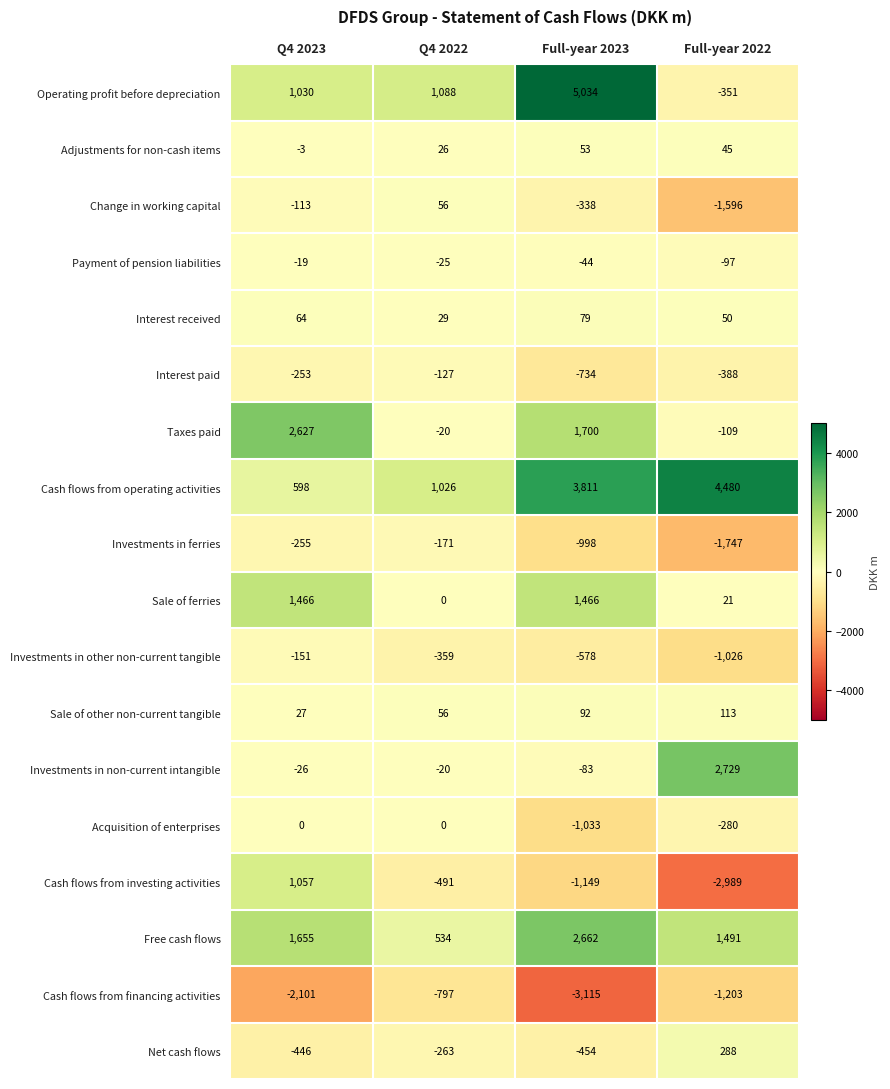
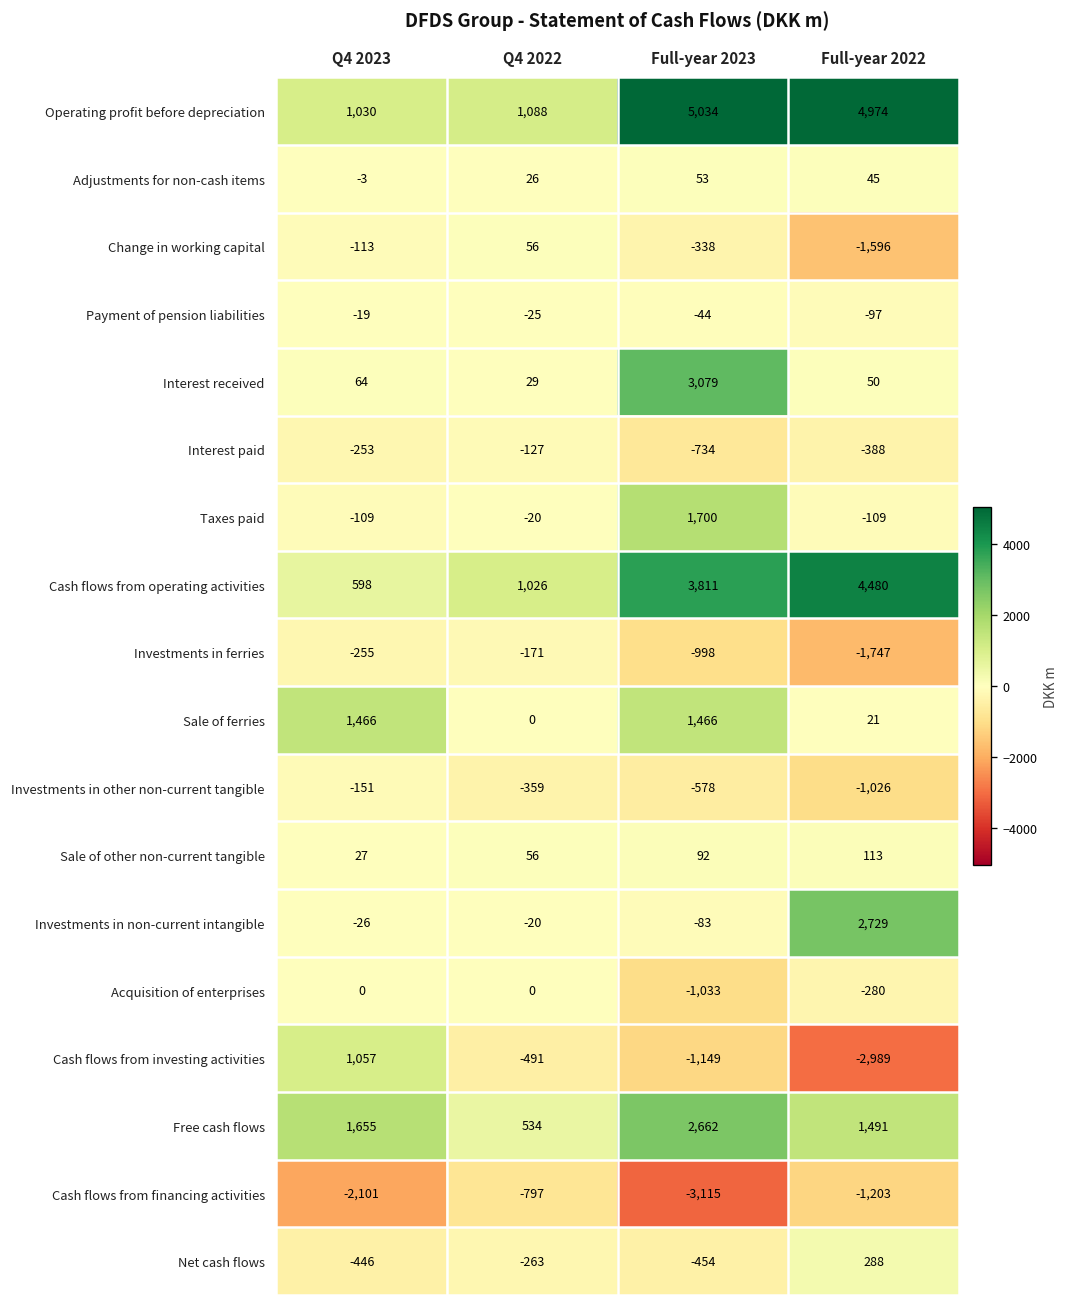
Operating profit before depreciation, Full-year 2022: -351 -> 4,974
Interest received, Full-year 2023: 79 -> 3,079
Taxes paid, Q4 2023: 2,627 -> -109
